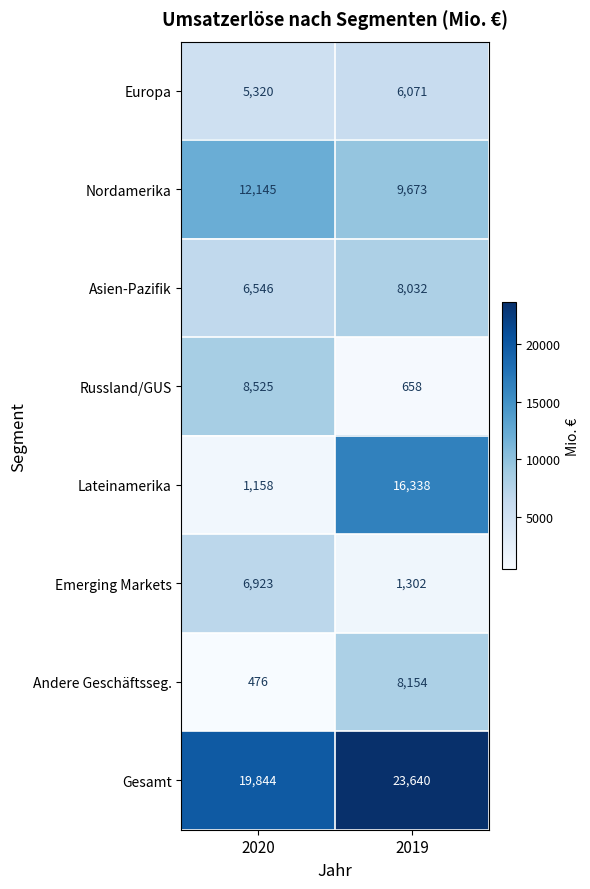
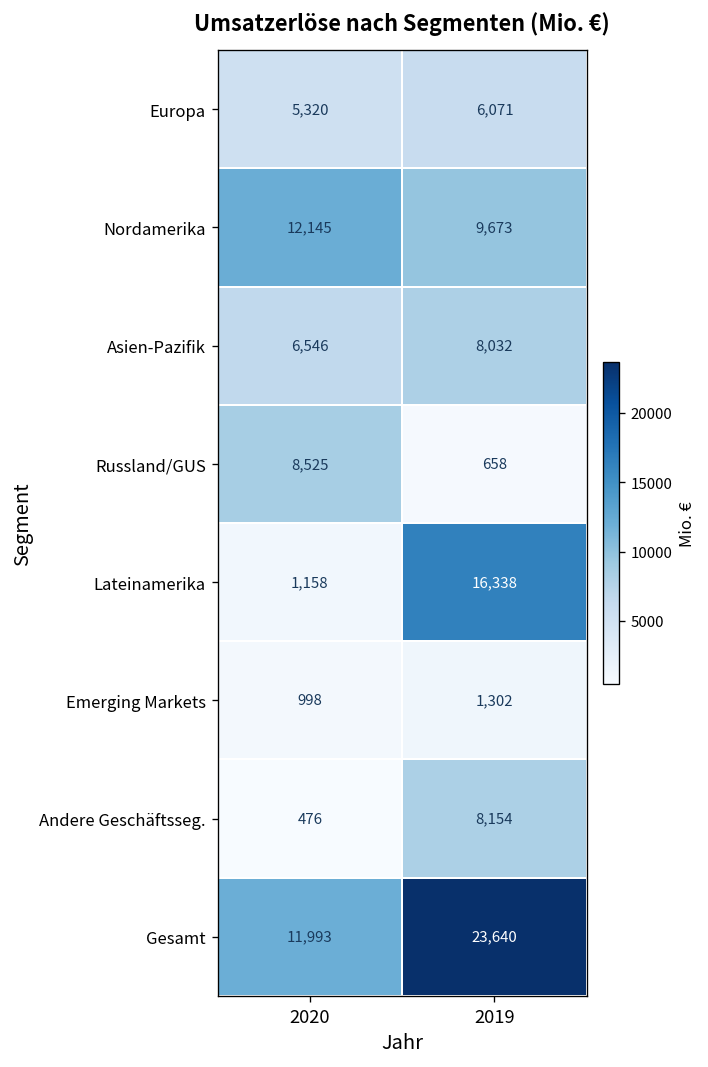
Emerging Markets, 2020: 6,923 -> 998
Gesamt, 2020: 19,844 -> 11,993
